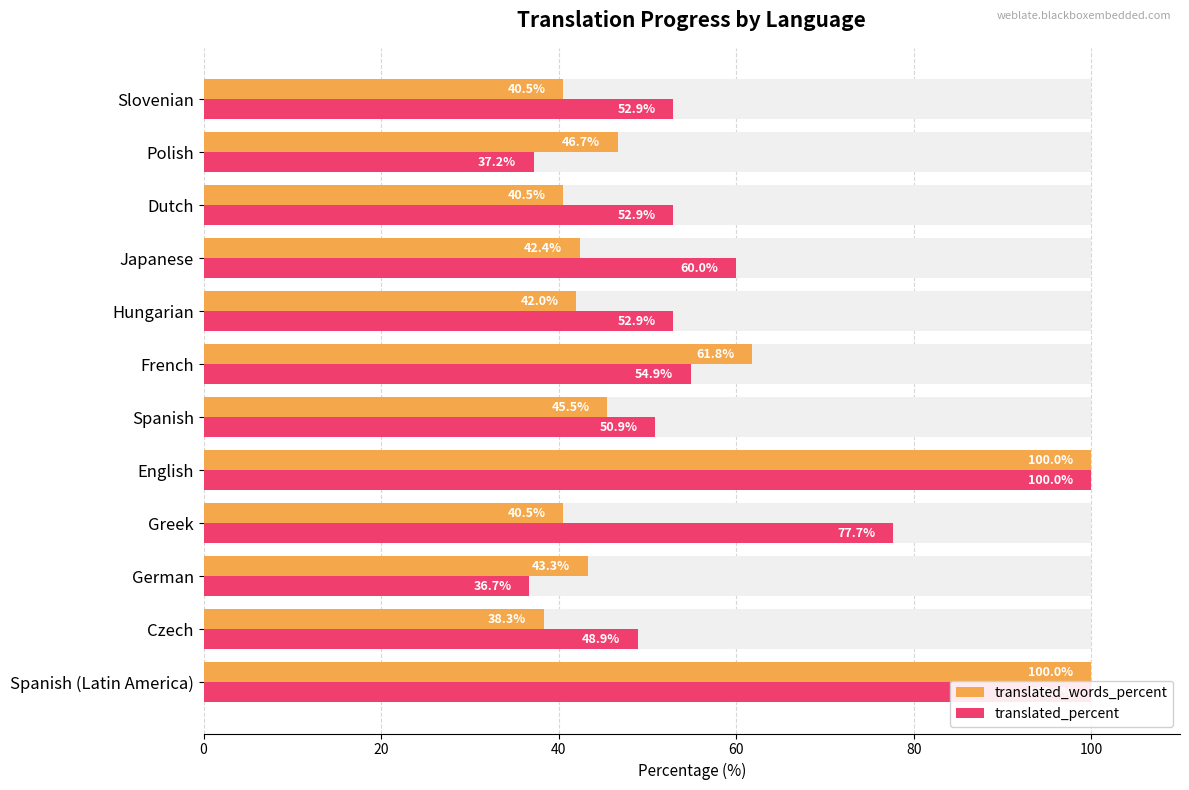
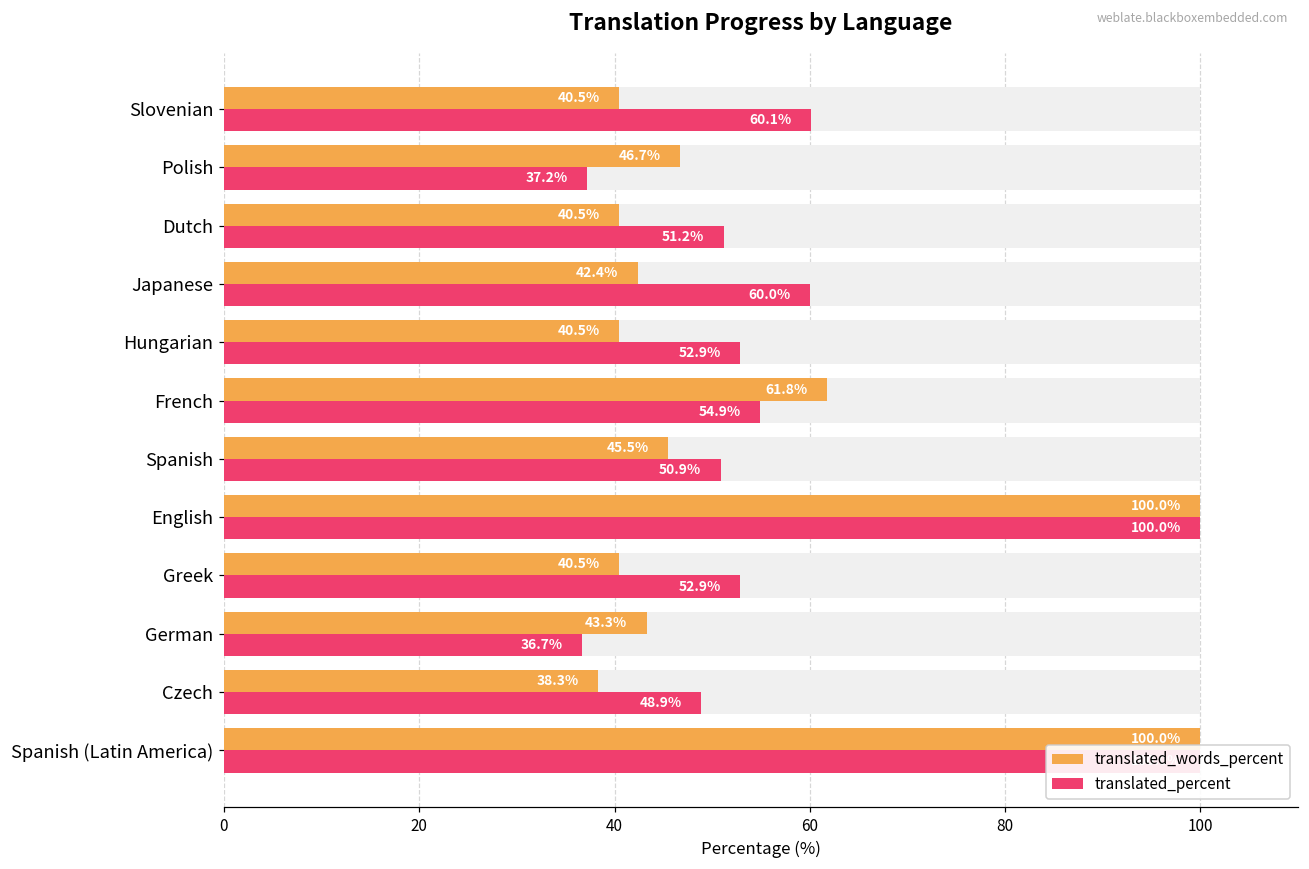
translated_percent, Slovenian: 52.9% -> 60.1%
translated_percent, Dutch: 52.9% -> 51.2%
translated_words_percent, Hungarian: 42.0% -> 40.5%
translated_percent, Greek: 77.7% -> 52.9%
